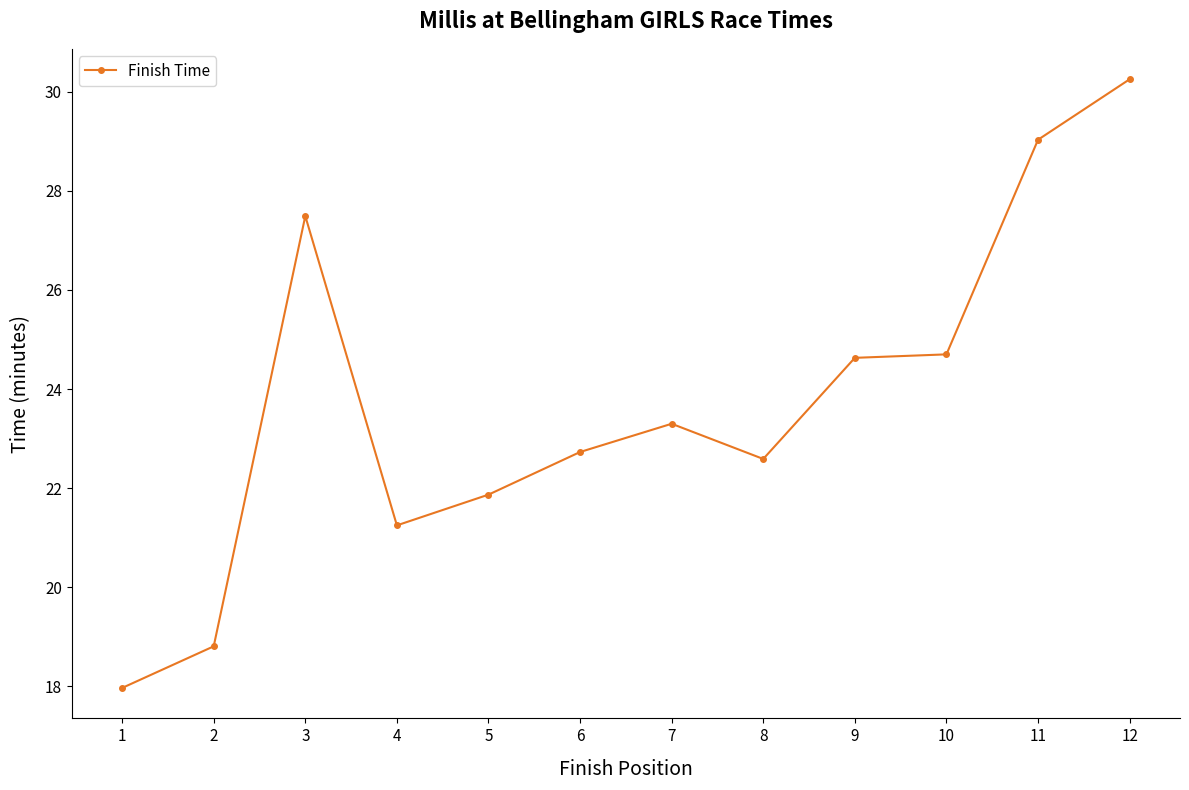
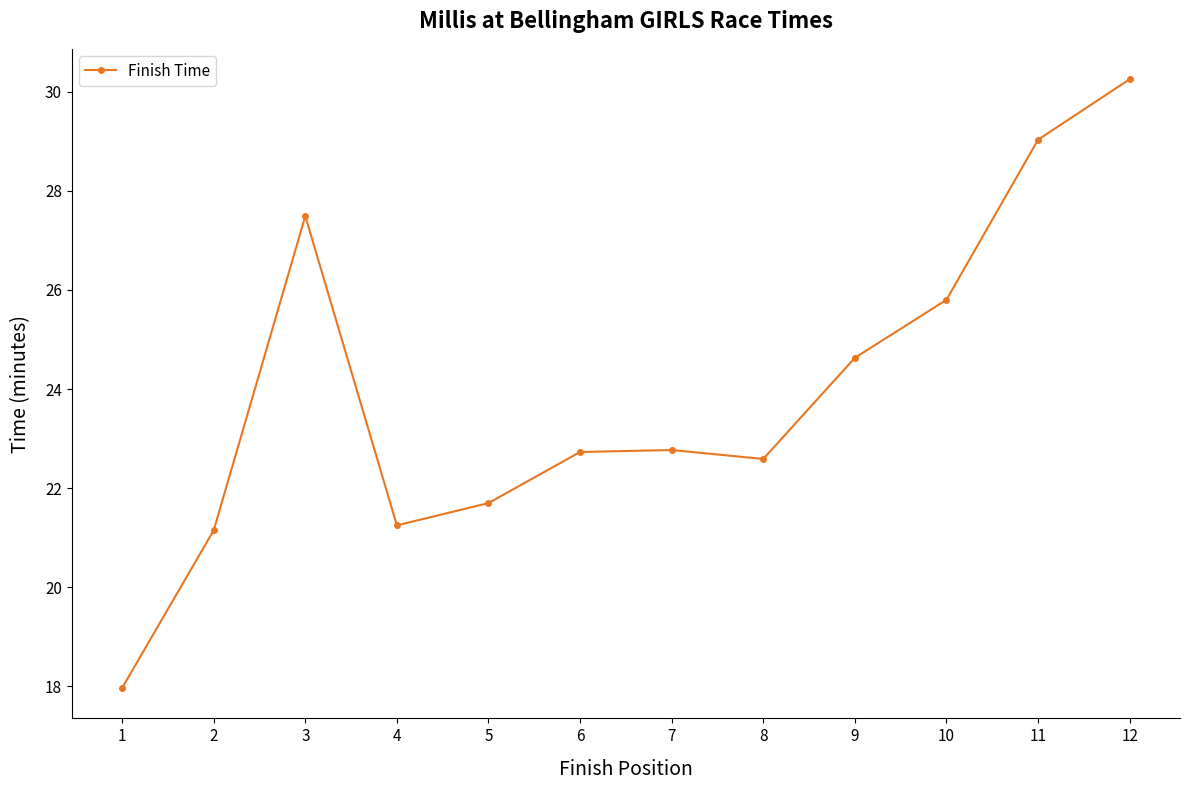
2: 18.8 -> 21.2
5: 21.9 -> 21.7
7: 23.3 -> 22.8
10: 24.7 -> 25.8
